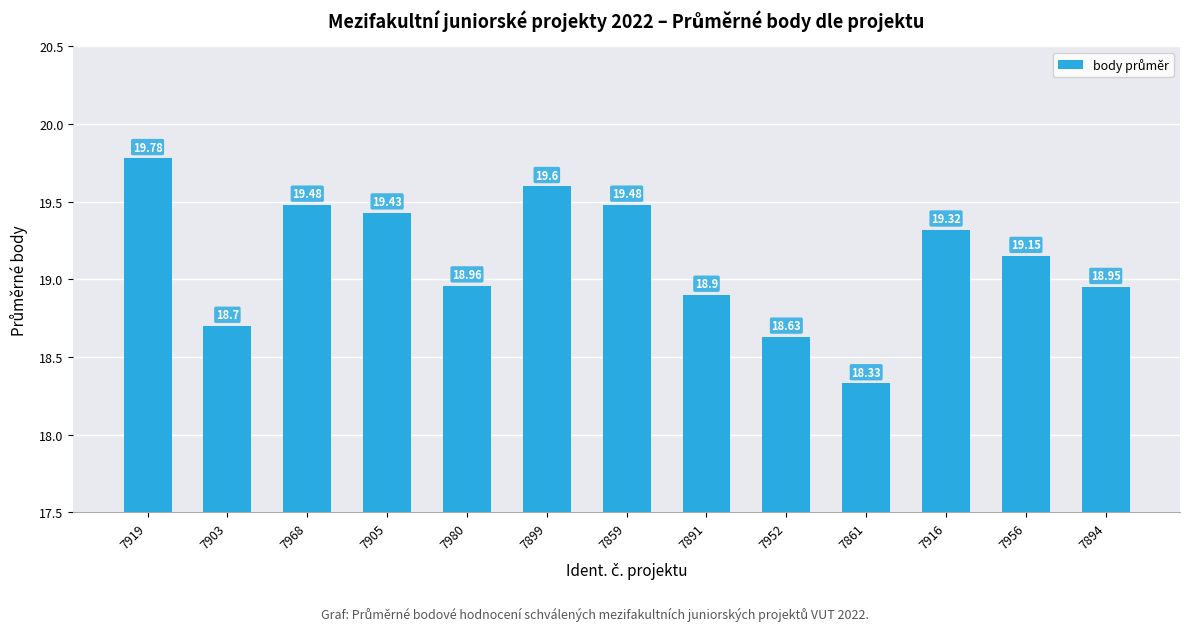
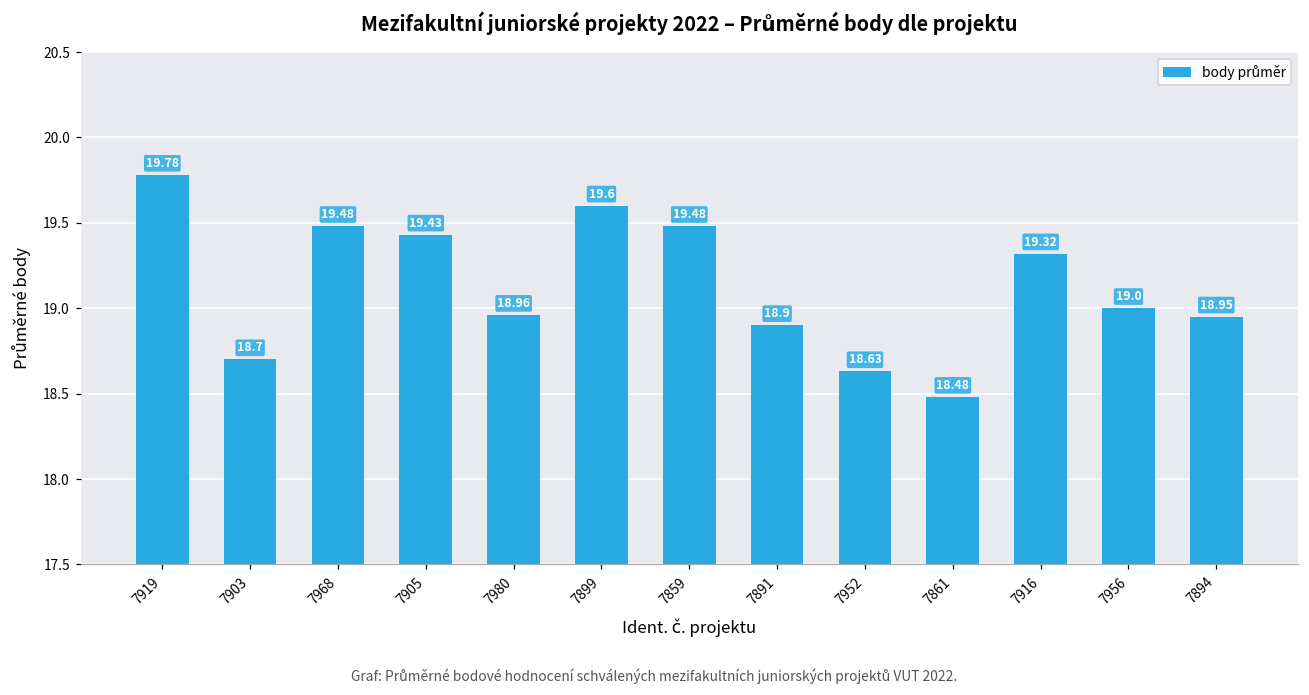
7861: 18.33 -> 18.48
7956: 19.15 -> 19.0
